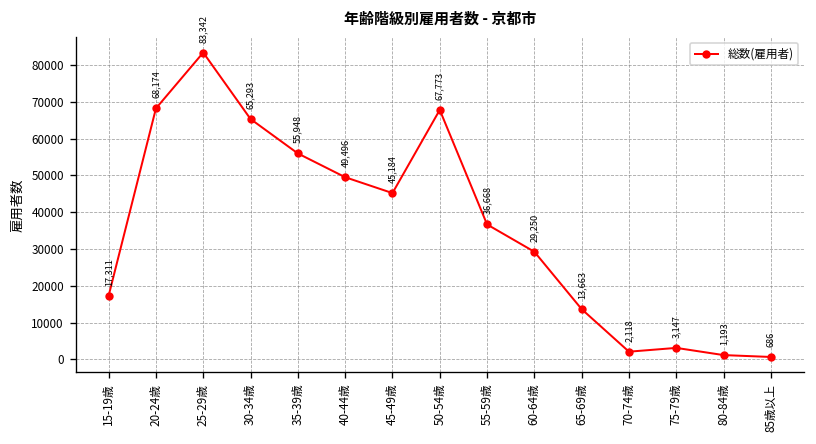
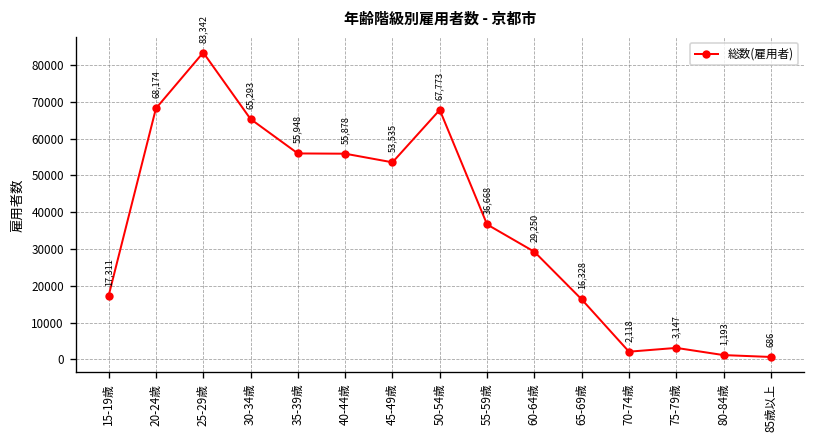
40-44歳: 49,496 -> 55,878
45-49歳: 45,184 -> 53,535
65-69歳: 13,663 -> 16,328
